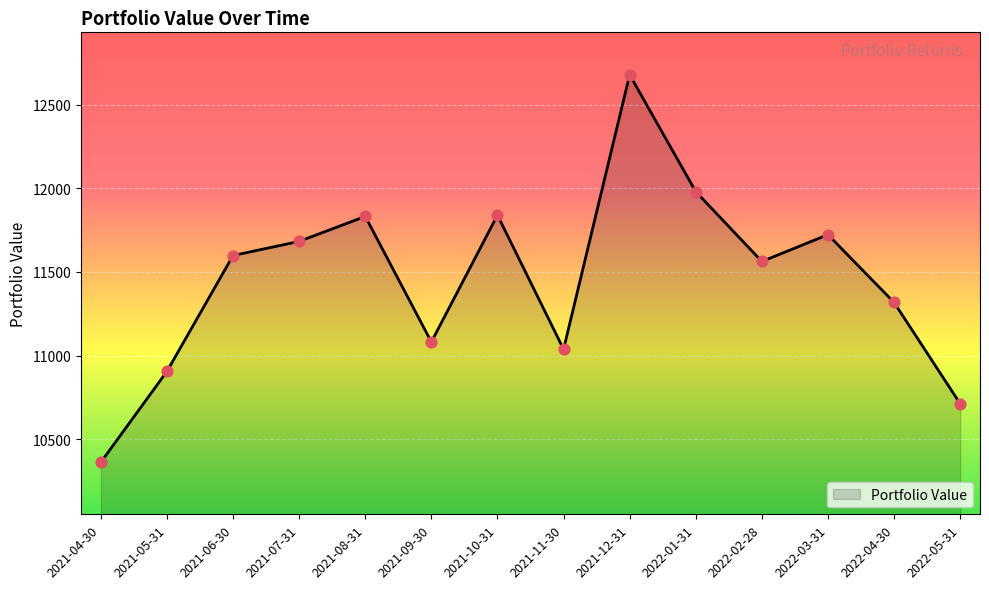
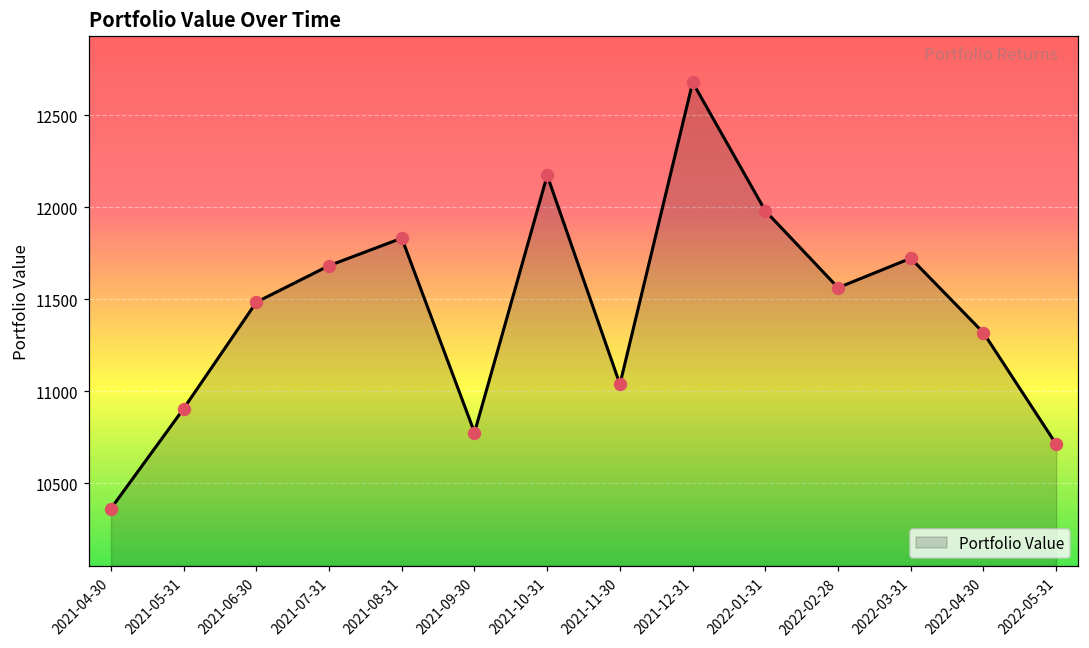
2021-06-30: 11600 -> 11480
2021-09-30: 11080 -> 10780
2021-10-31: 11840 -> 12170
